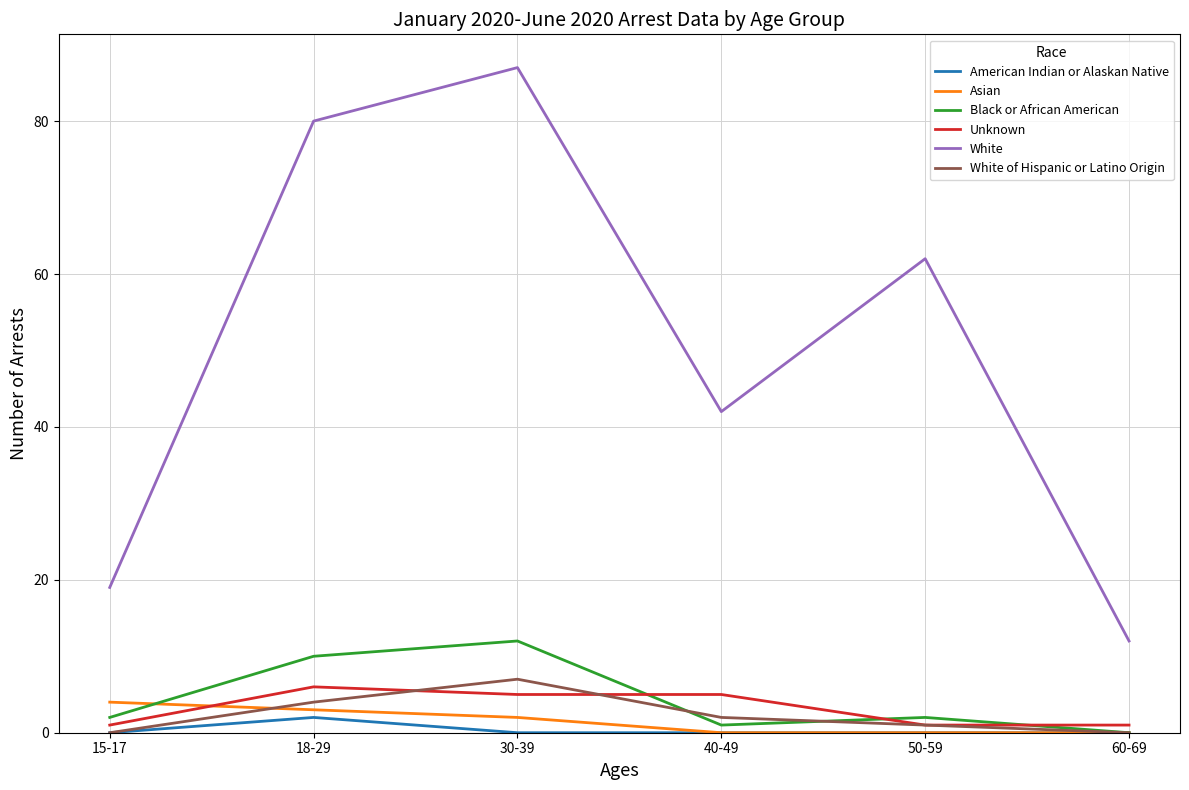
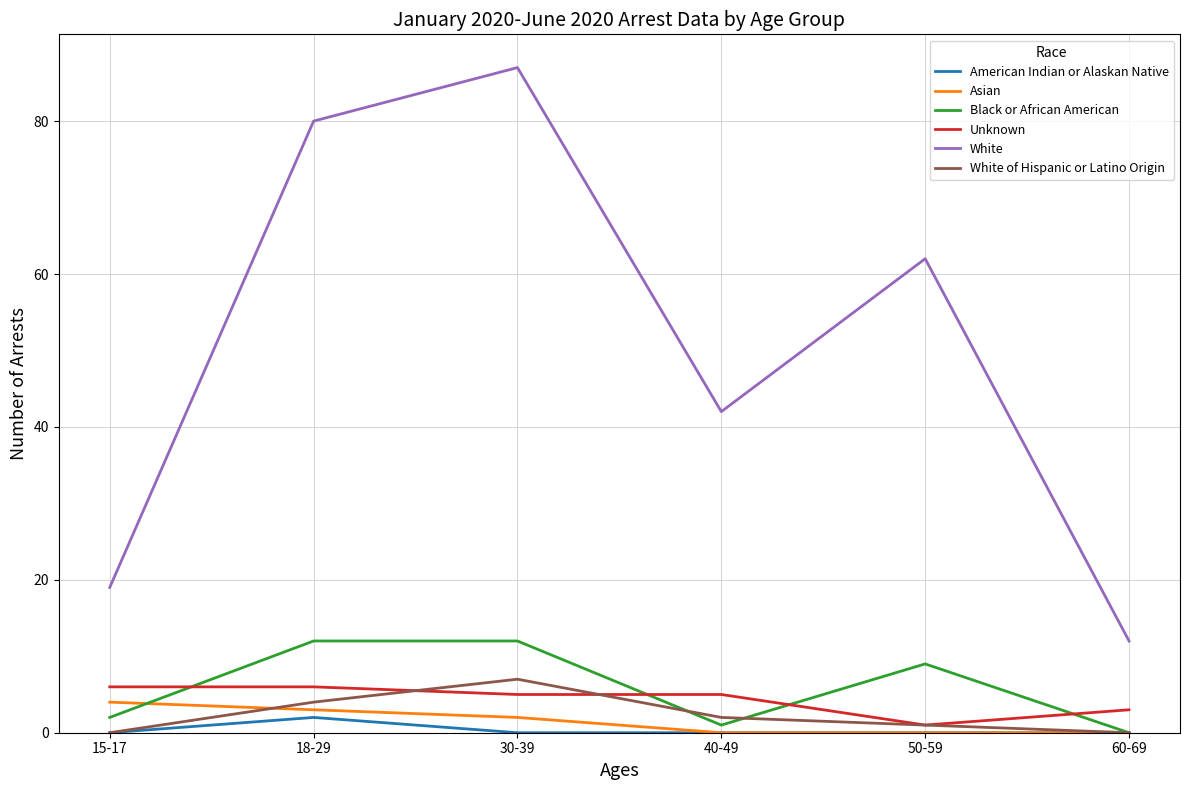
Unknown, 15-17: 1 -> 6
Black or African American, 18-29: 10 -> 12
Black or African American, 50-59: 2 -> 9
Unknown, 60-69: 1 -> 3
